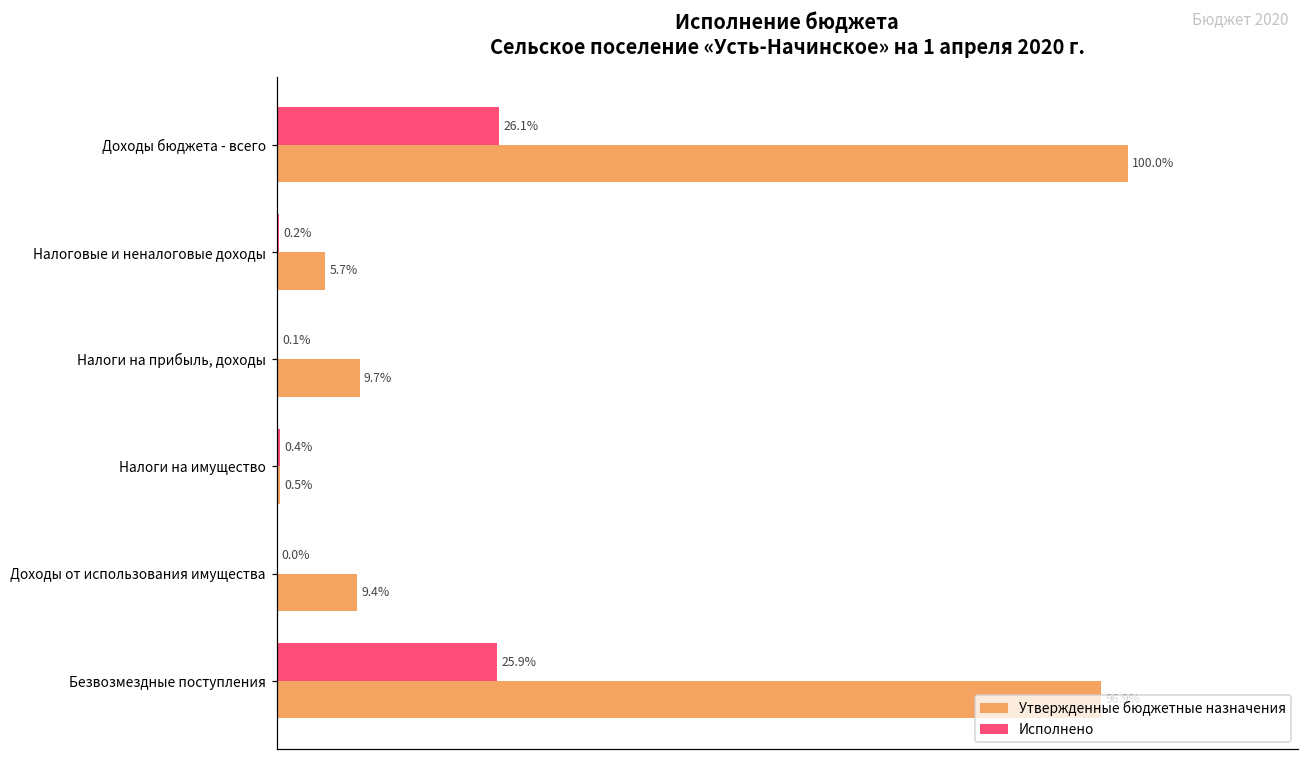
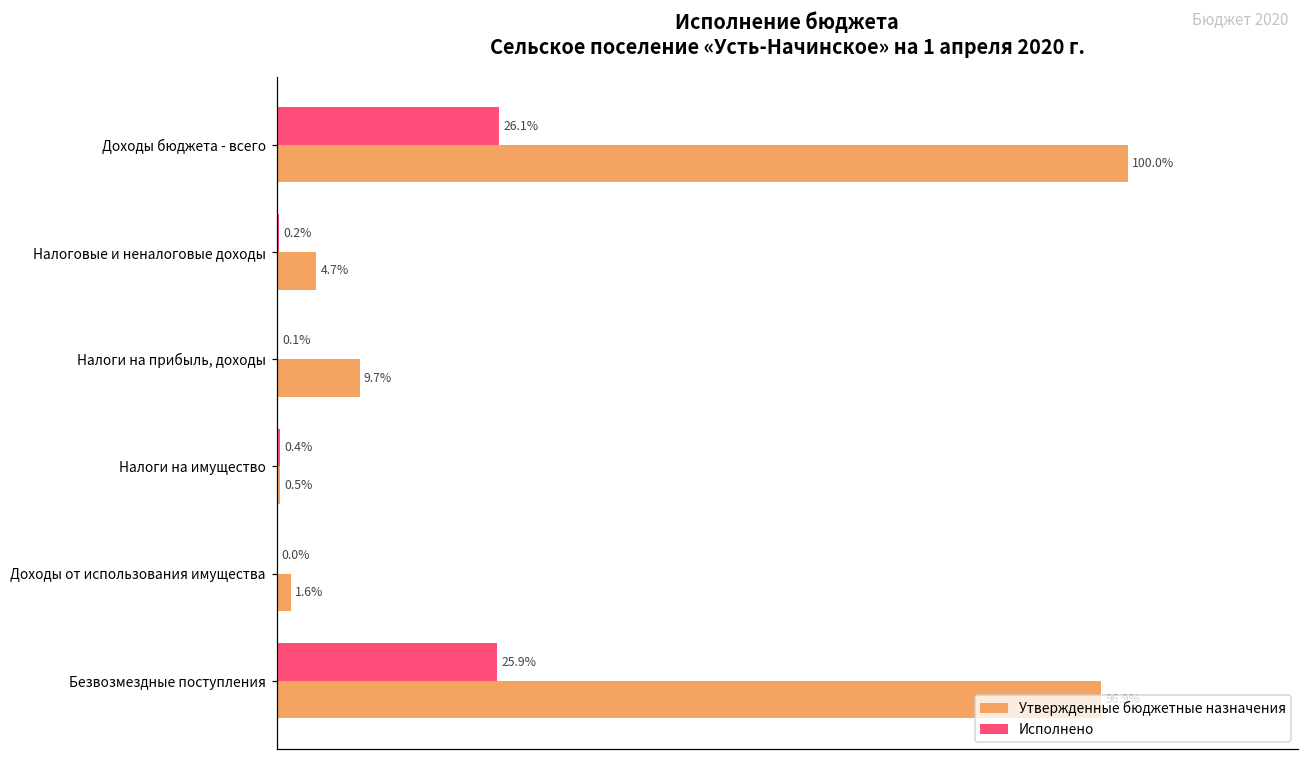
Утвержденные бюджетные назначения, Налоговые и неналоговые доходы: 5.7% -> 4.7%
Утвержденные бюджетные назначения, Доходы от использования имущества: 9.4% -> 1.6%
